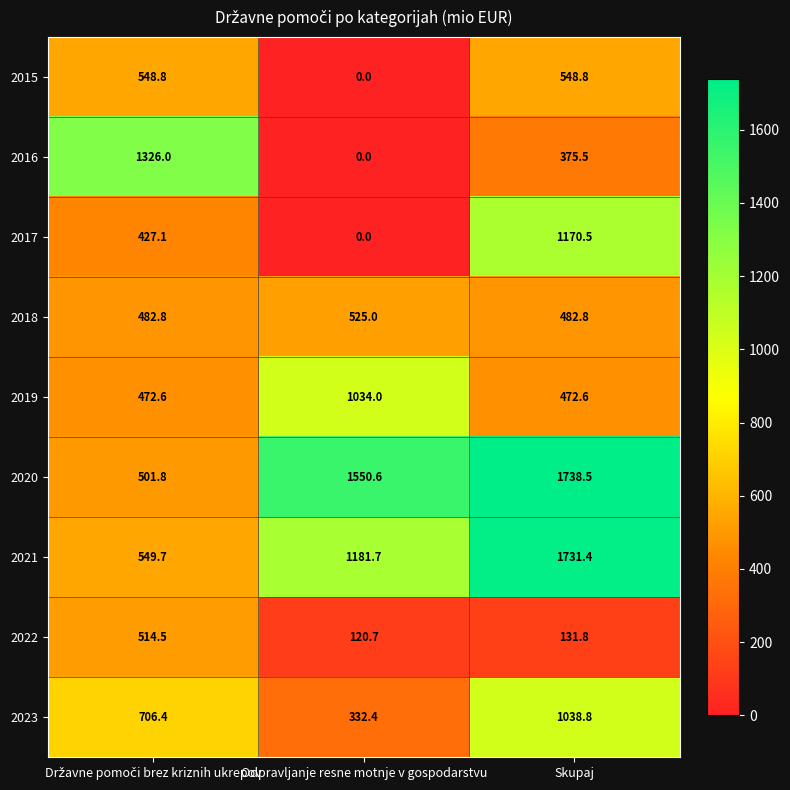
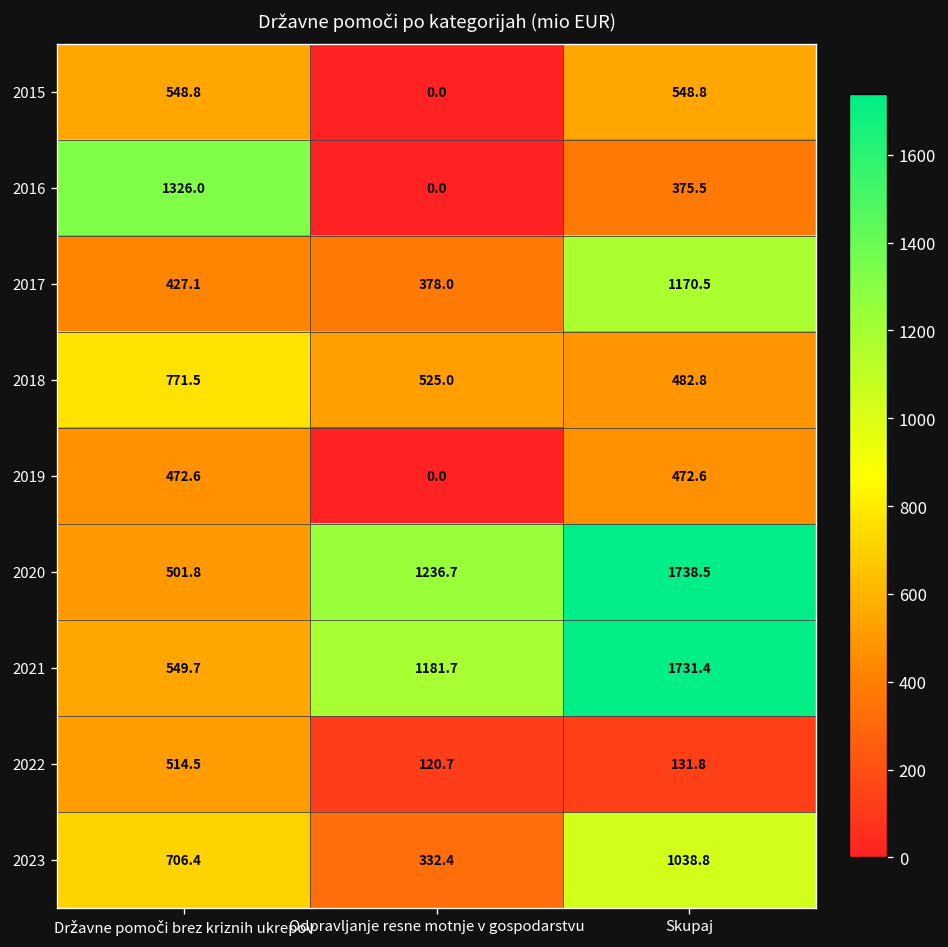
2017, Odpravljanje resne motnje v gospodarstvu: 0.0 -> 378.0
2018, Državne pomoči brez kriznih ukrepov: 482.8 -> 771.5
2019, Odpravljanje resne motnje v gospodarstvu: 1034.0 -> 0.0
2020, Odpravljanje resne motnje v gospodarstvu: 1550.6 -> 1236.7
